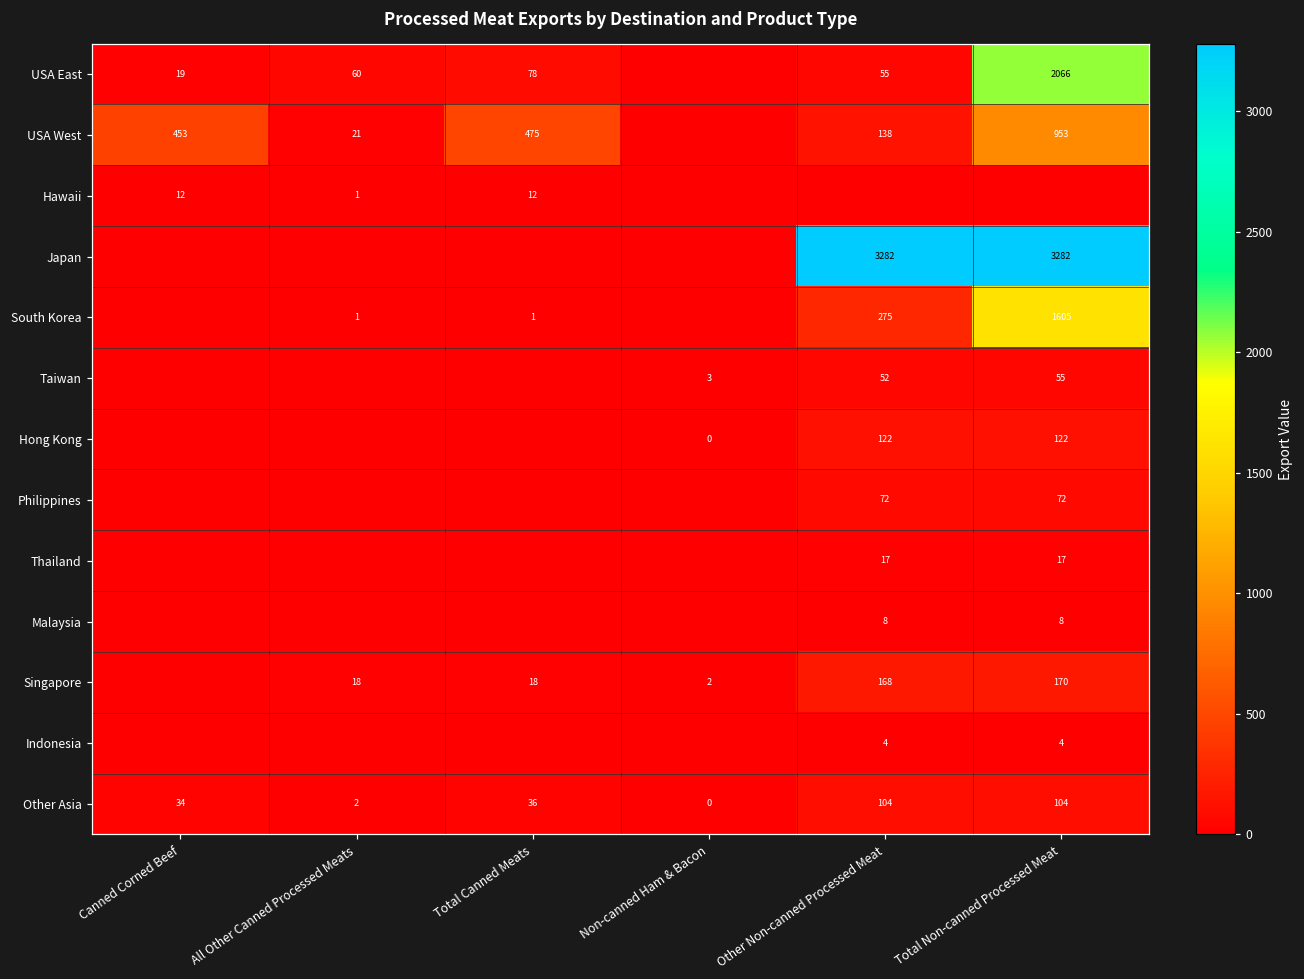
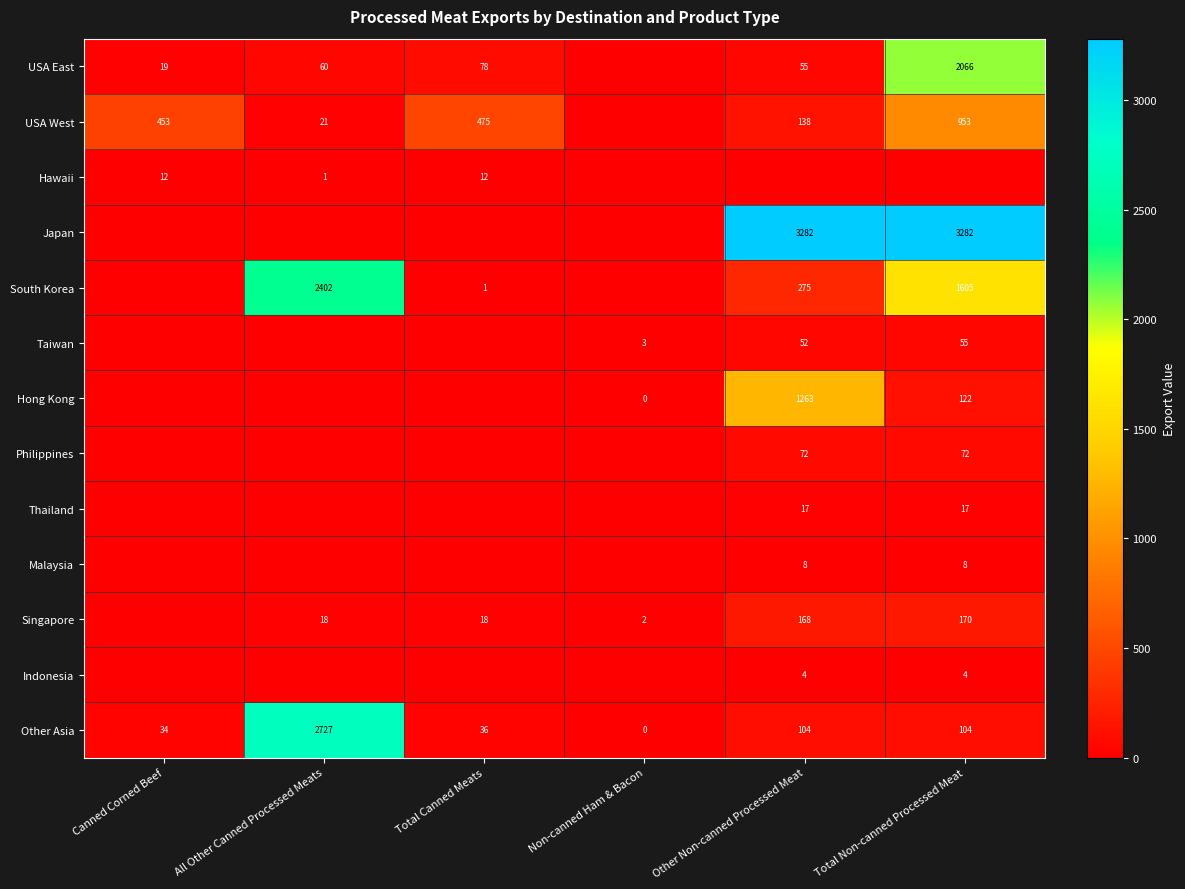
South Korea, All Other Canned Processed Meats: 1 -> 2402
Hong Kong, Other Non-canned Processed Meat: 122 -> 1263
Other Asia, All Other Canned Processed Meats: 2 -> 2727
